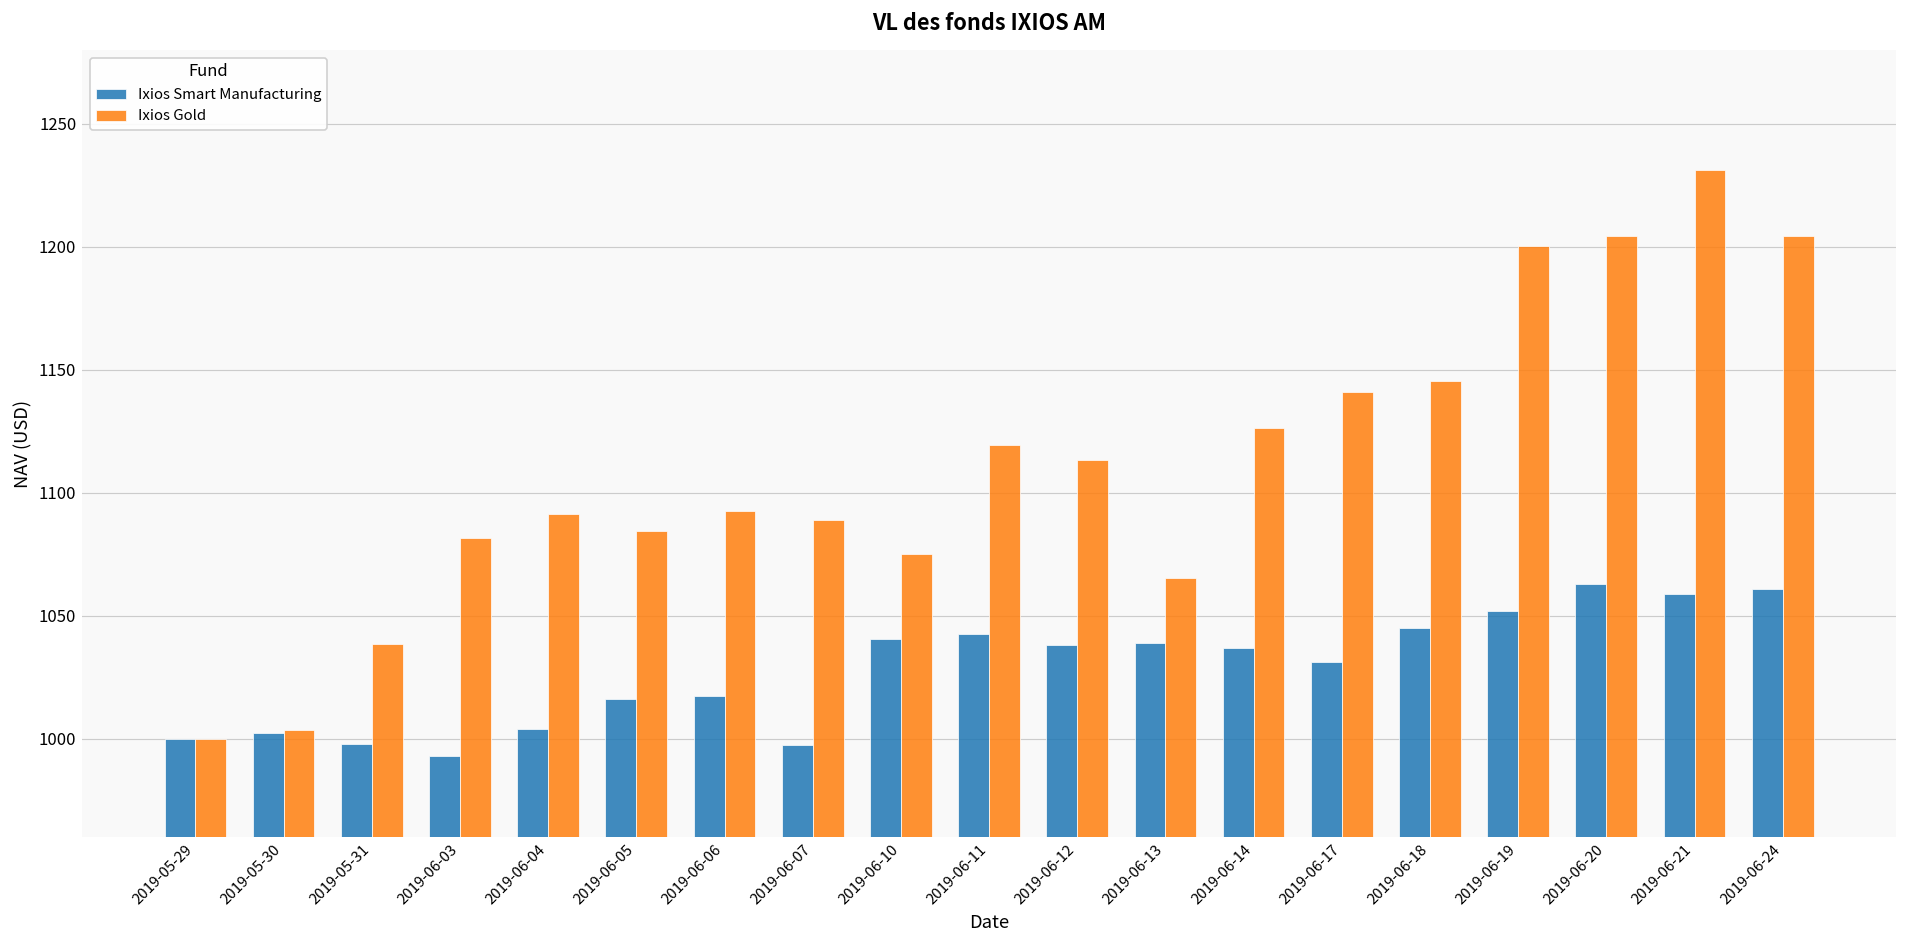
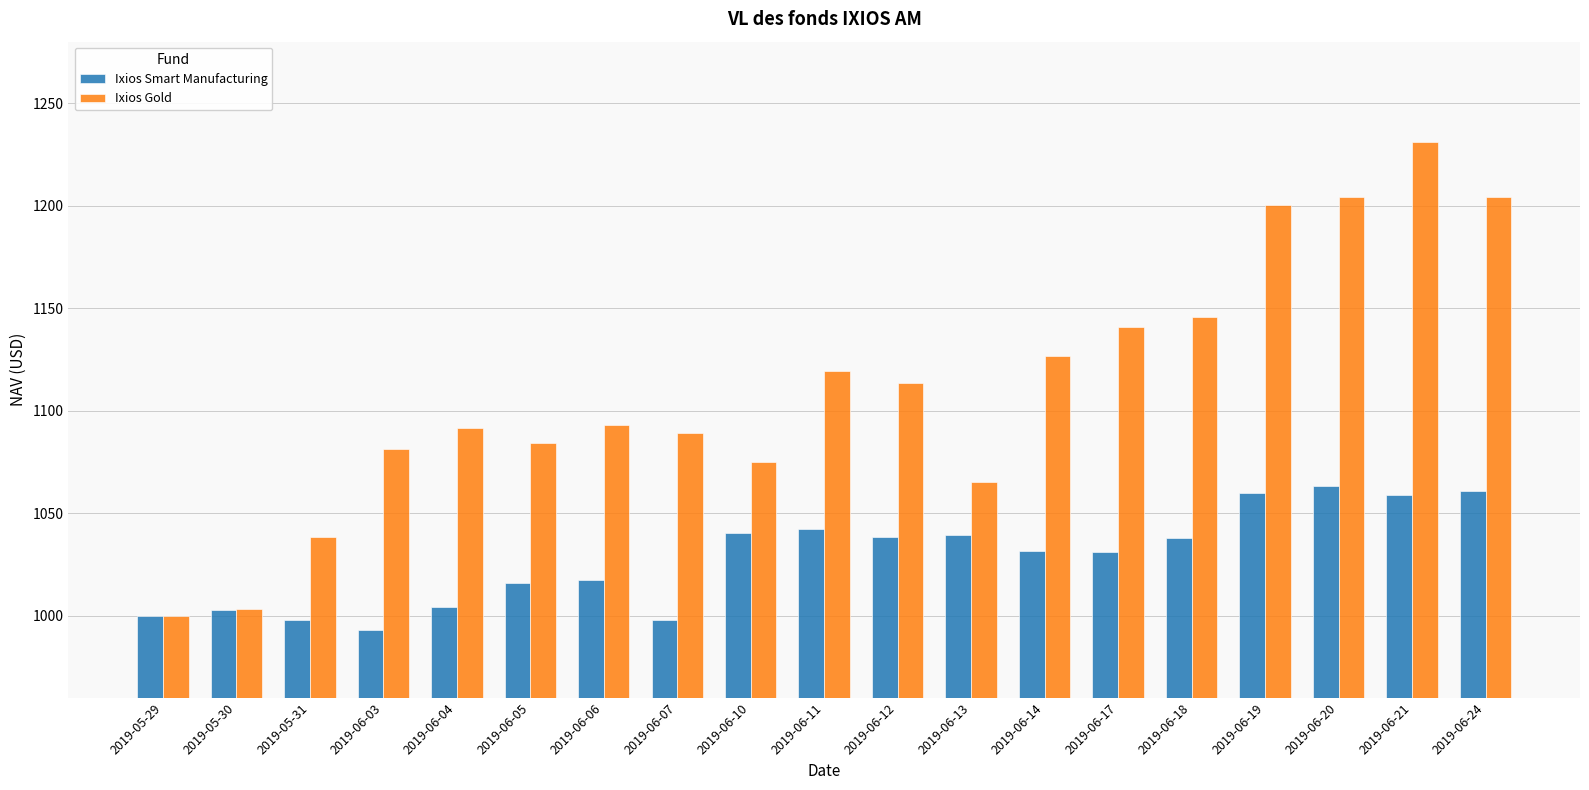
Ixios Smart Manufacturing, 2019-06-14: 1037 -> 1032
Ixios Smart Manufacturing, 2019-06-18: 1045 -> 1038
Ixios Smart Manufacturing, 2019-06-19: 1052 -> 1060
